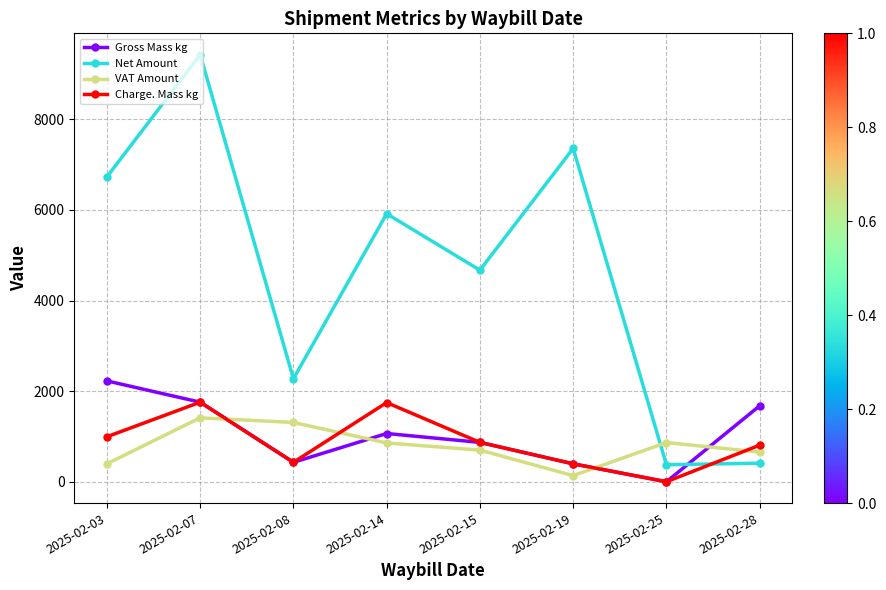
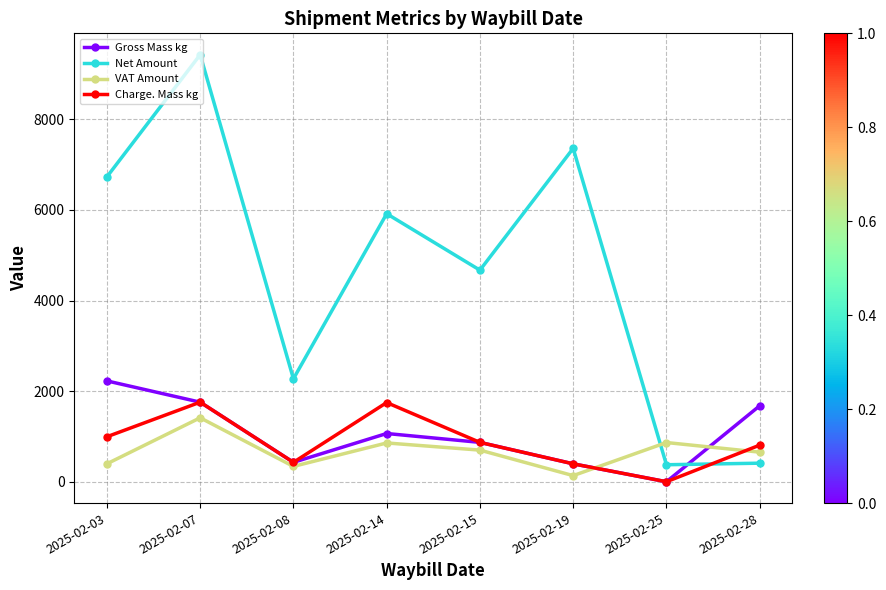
VAT Amount, 2025-02-08: 1300 -> 300
